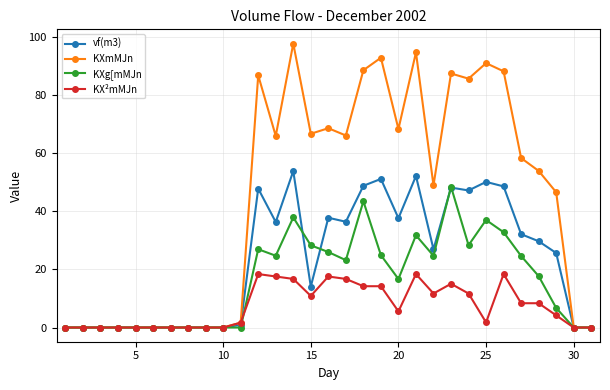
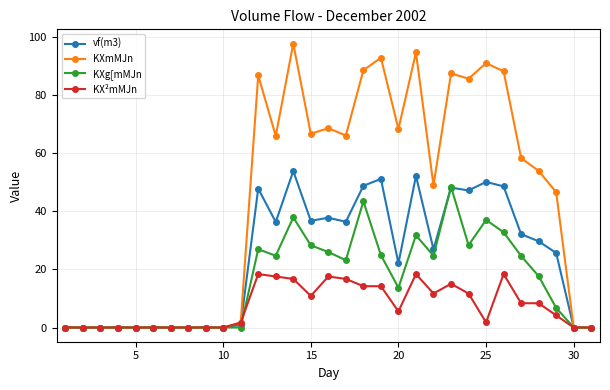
vf(m3), 15: 14 -> 37
vf(m3), 20: 38 -> 22
KXg[mMJn, 20: 17 -> 14
